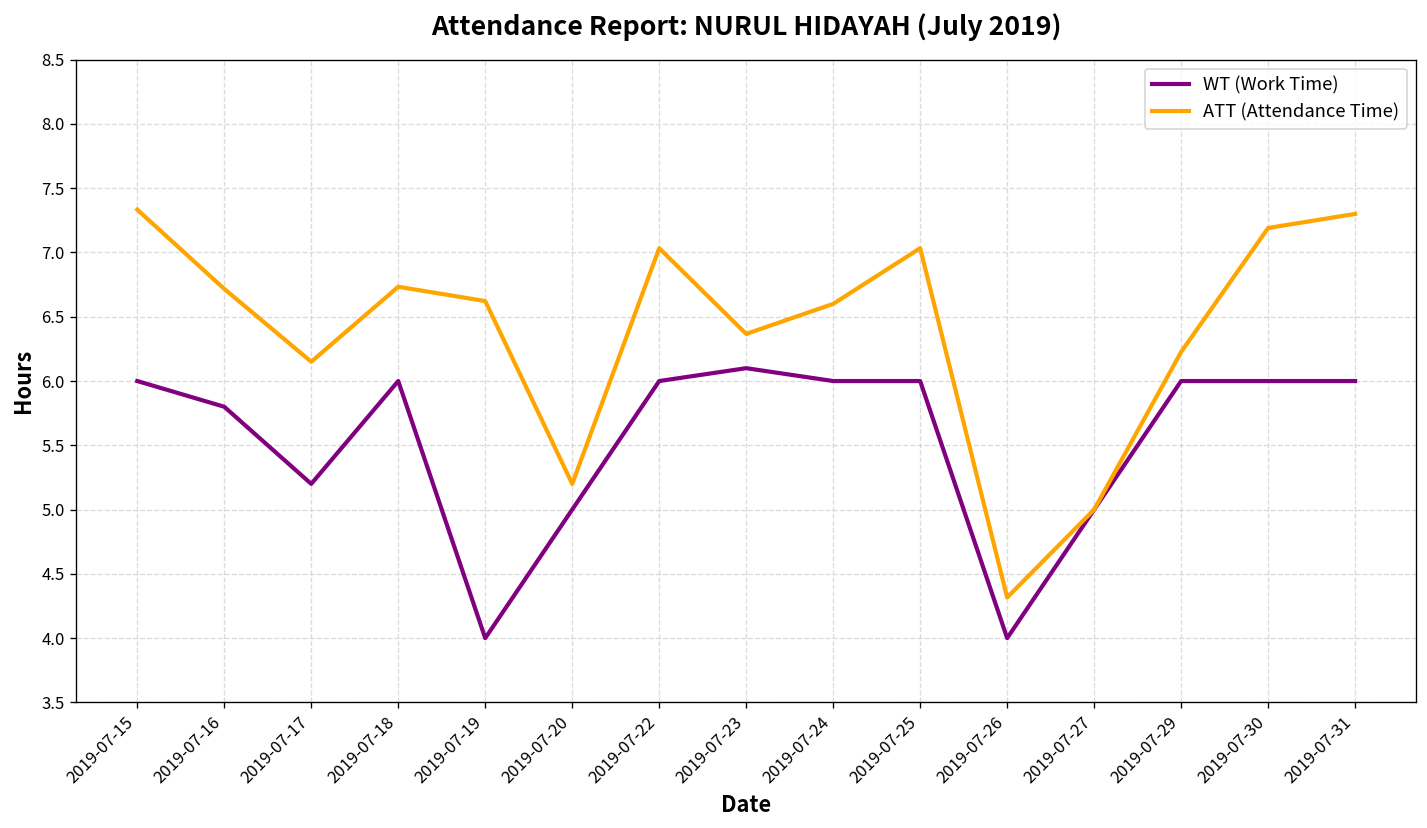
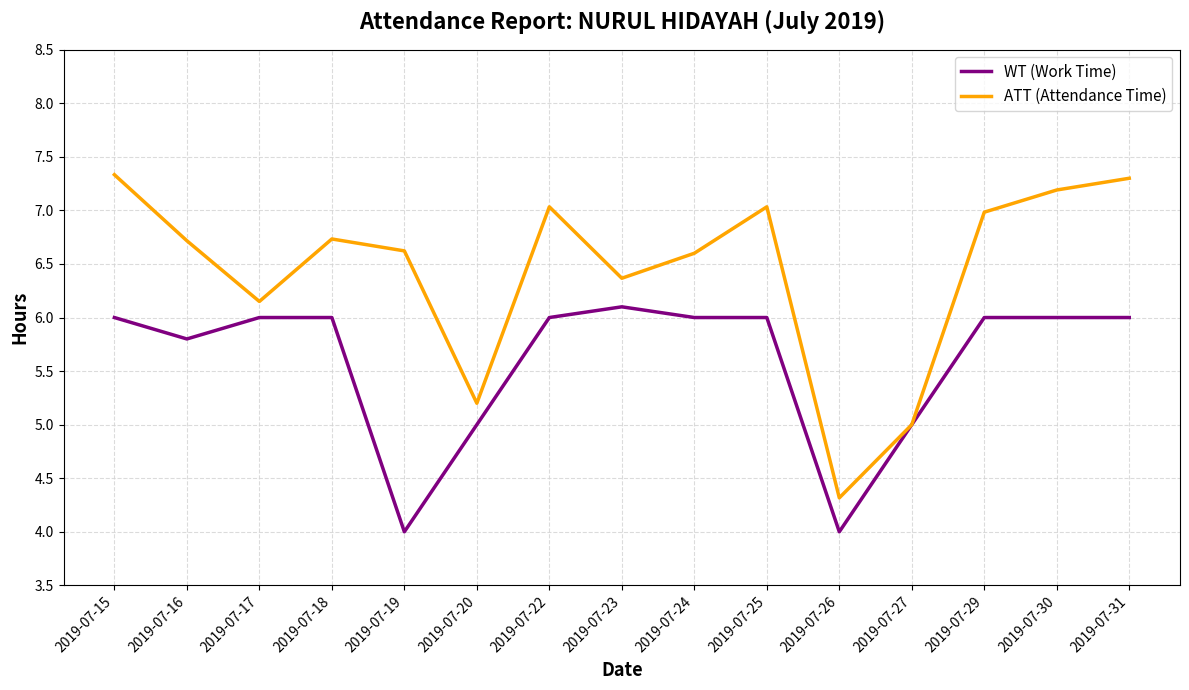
WT (Work Time), 2019-07-17: 5.2 -> 6.0
ATT (Attendance Time), 2019-07-29: 6.23 -> 6.98
